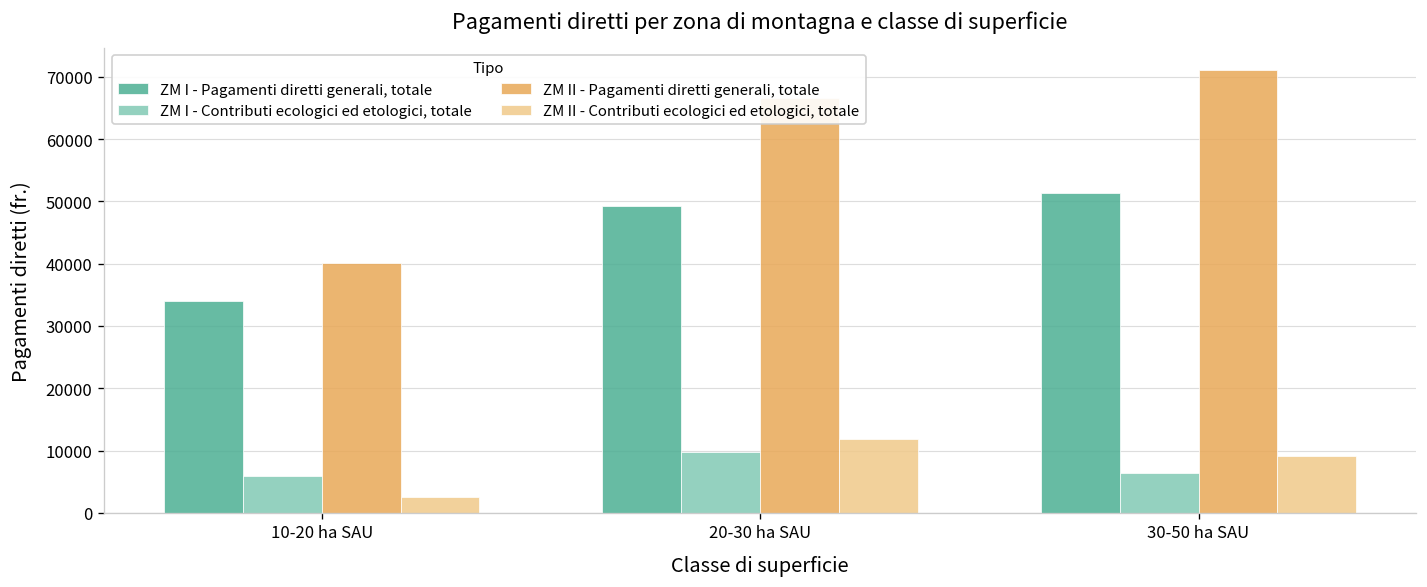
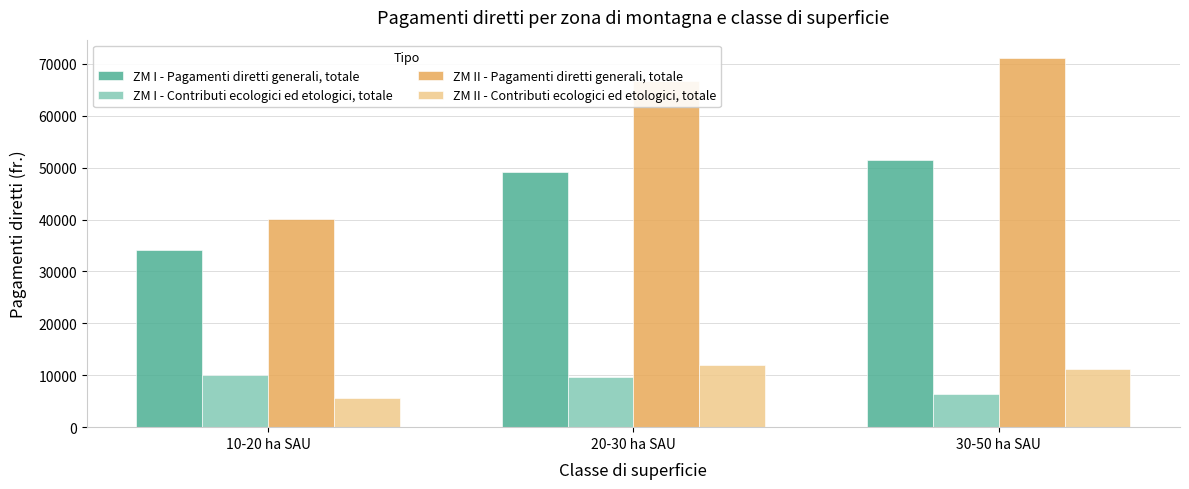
ZM I - Contributi ecologici ed etologici, totale, 10-20 ha SAU: 6000 -> 10000
ZM II - Contributi ecologici ed etologici, totale, 10-20 ha SAU: 3000 -> 6000
ZM II - Contributi ecologici ed etologici, totale, 30-50 ha SAU: 9000 -> 11000
